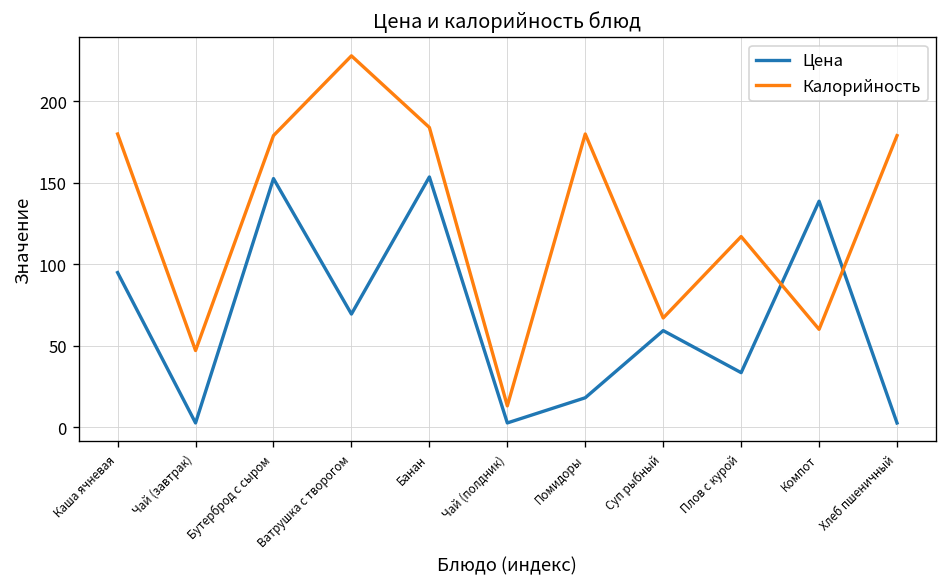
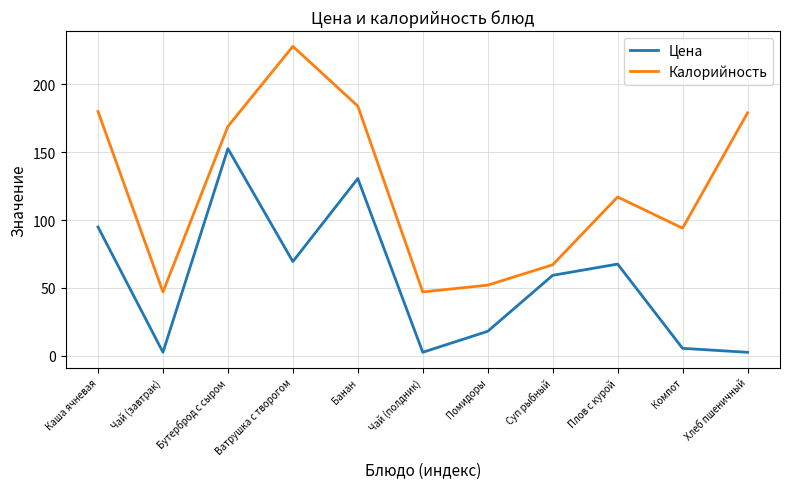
Калорийность, Бутерброд с сыром: 179 -> 169
Цена, Банан: 154 -> 131
Калорийность, Чай (полдник): 13 -> 47
Калорийность, Помидоры: 180 -> 52
Цена, Плов с курой: 33 -> 68
Цена, Компот: 139 -> 5
Калорийность, Компот: 60 -> 94
